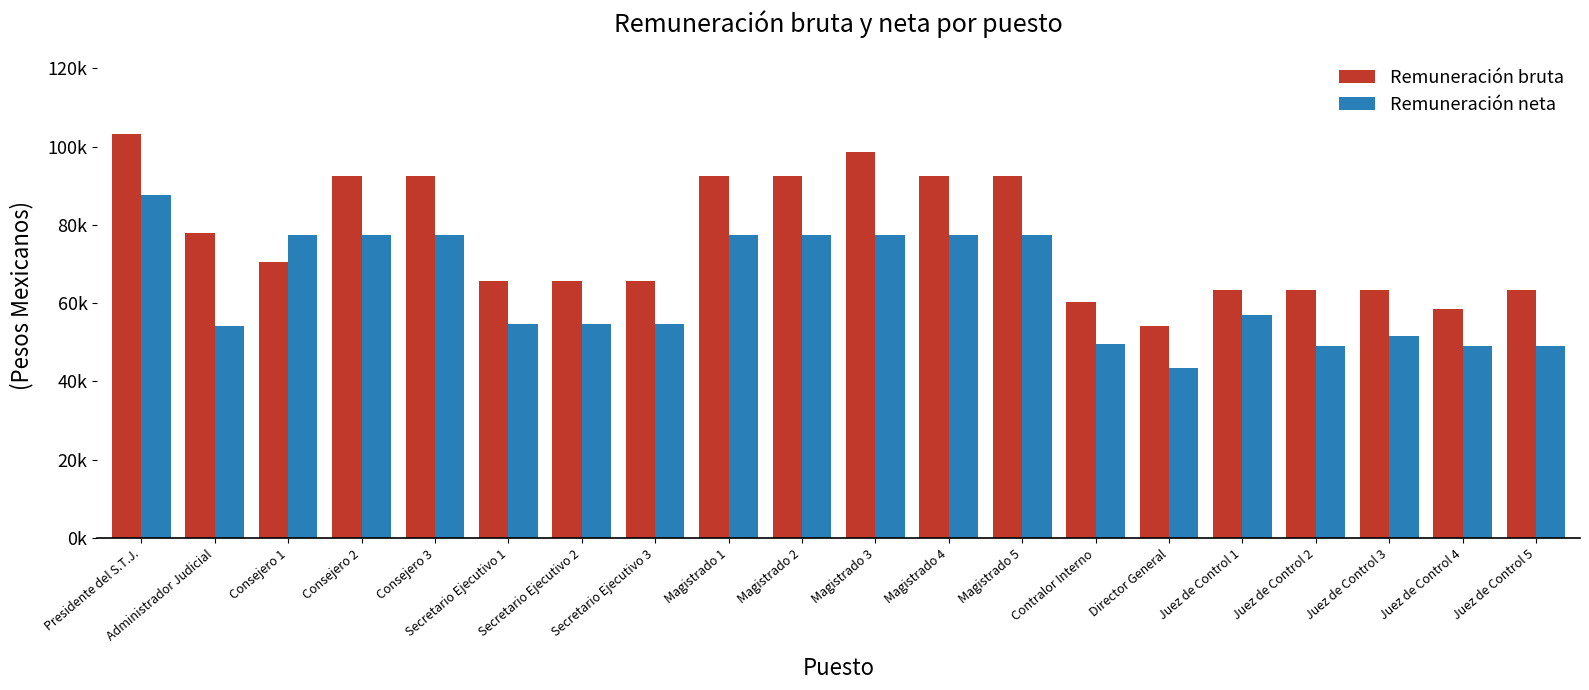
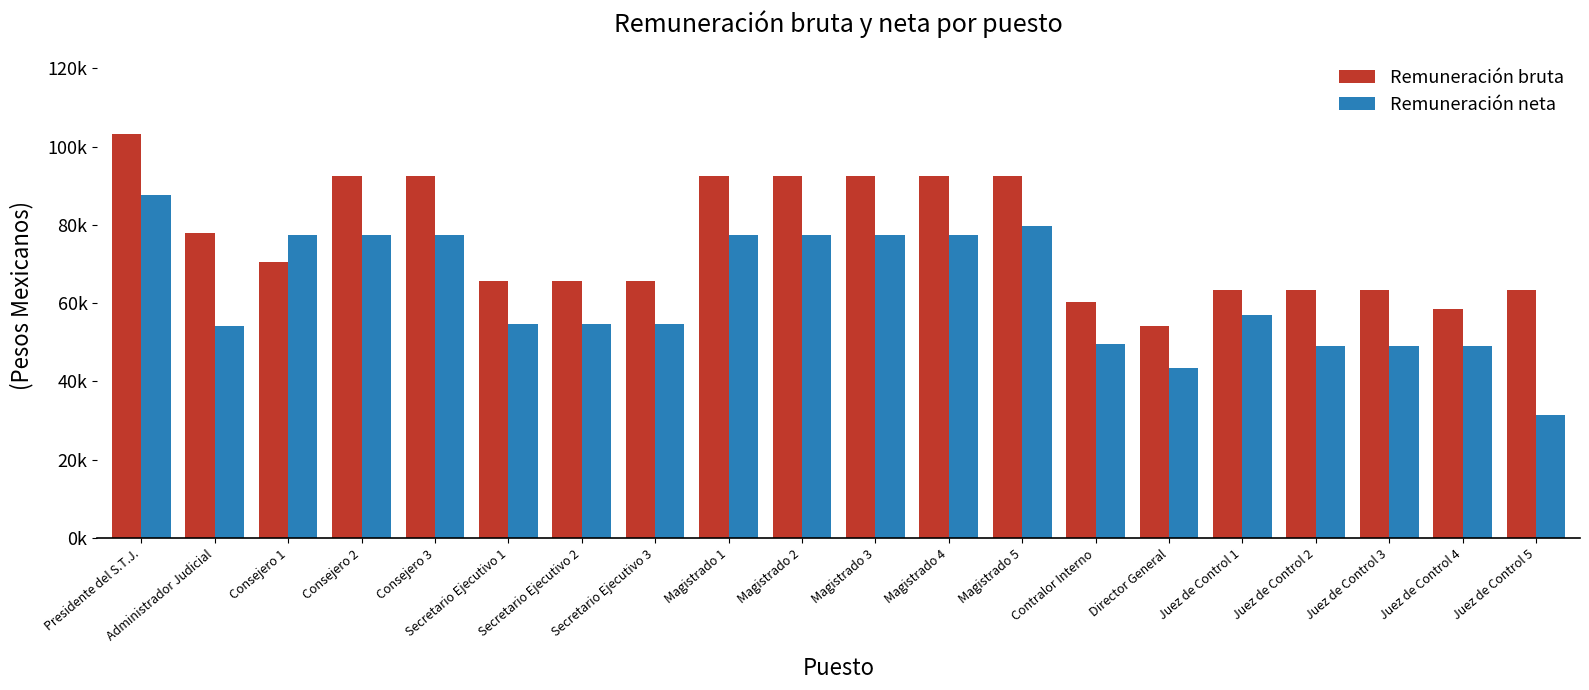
Remuneración bruta, Magistrado 3: 99000 -> 93000
Remuneración neta, Magistrado 5: 77000 -> 80000
Remuneración neta, Juez de Control 3: 52000 -> 49000
Remuneración neta, Juez de Control 5: 49000 -> 31000
